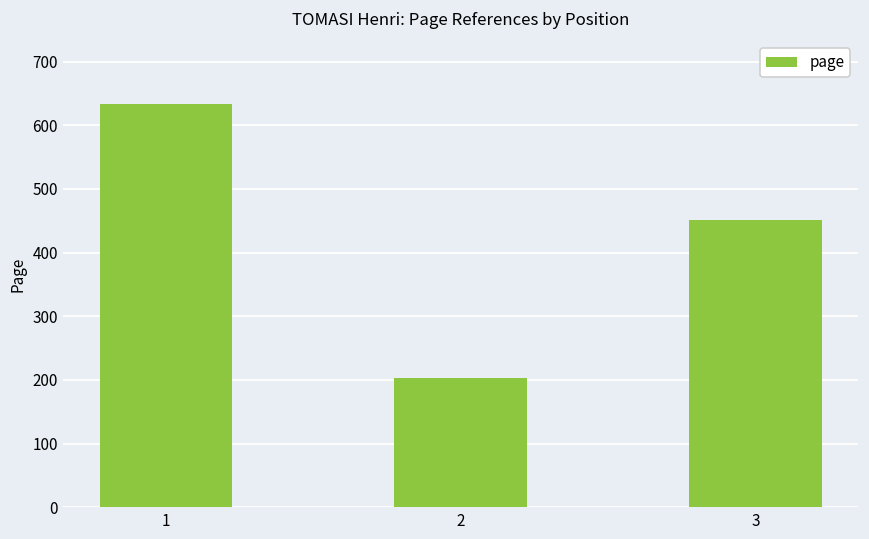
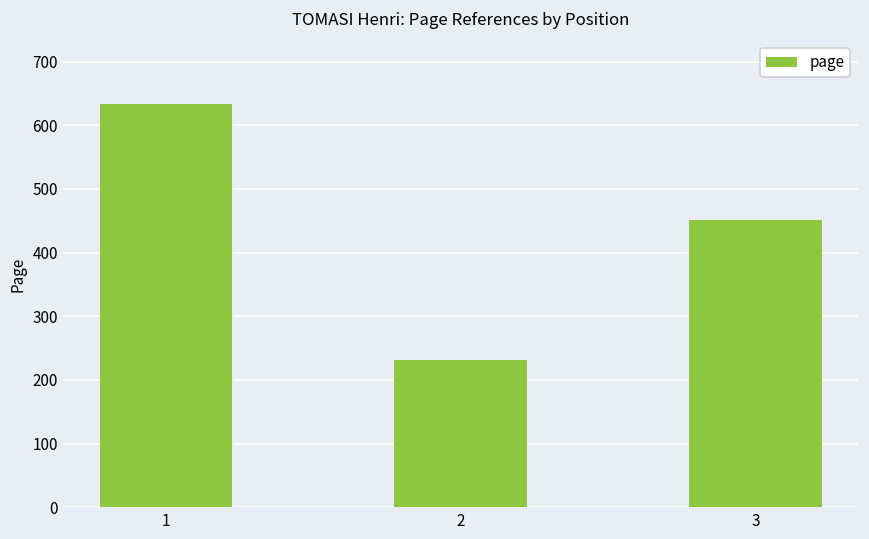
2: 200 -> 230
